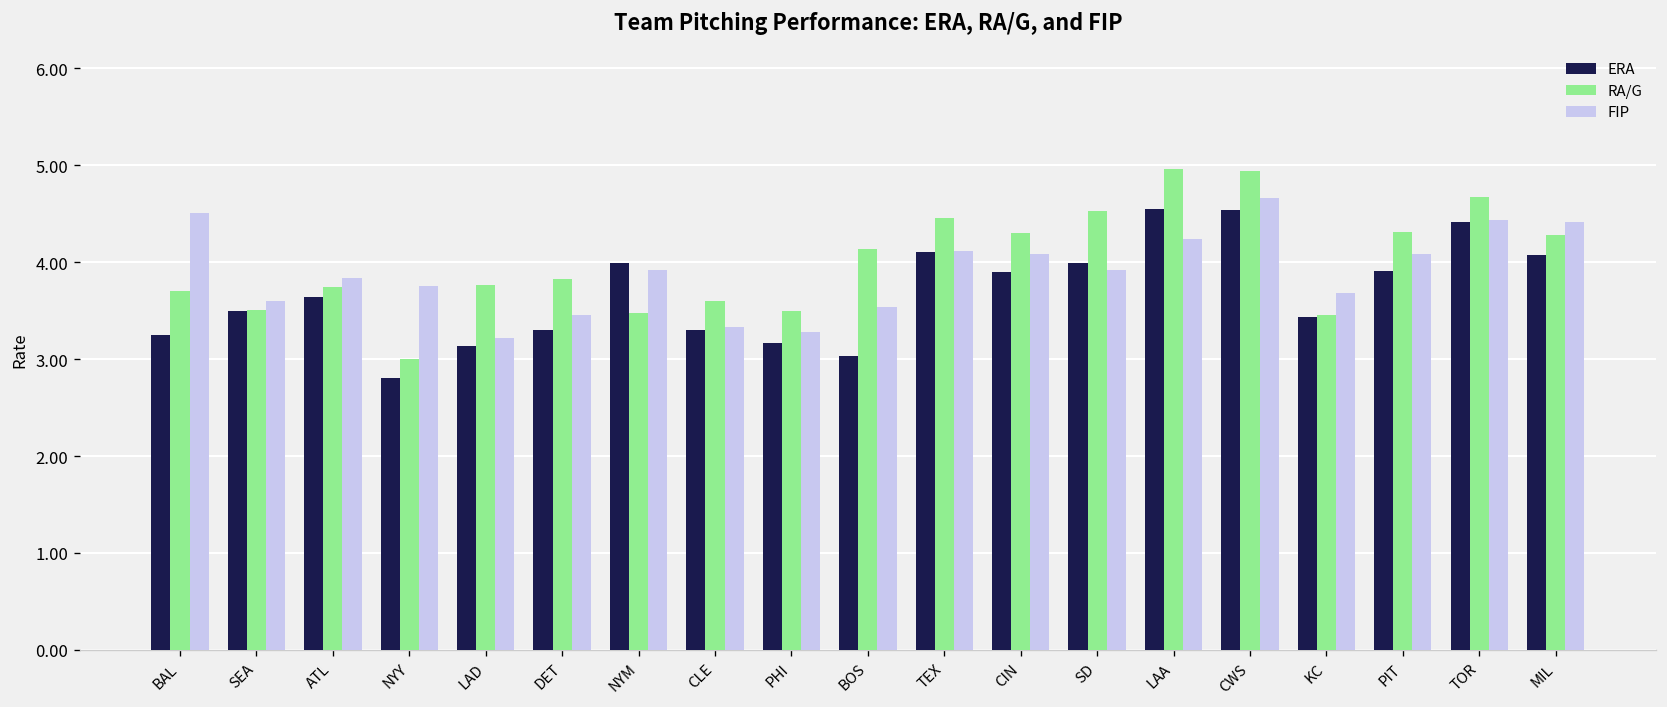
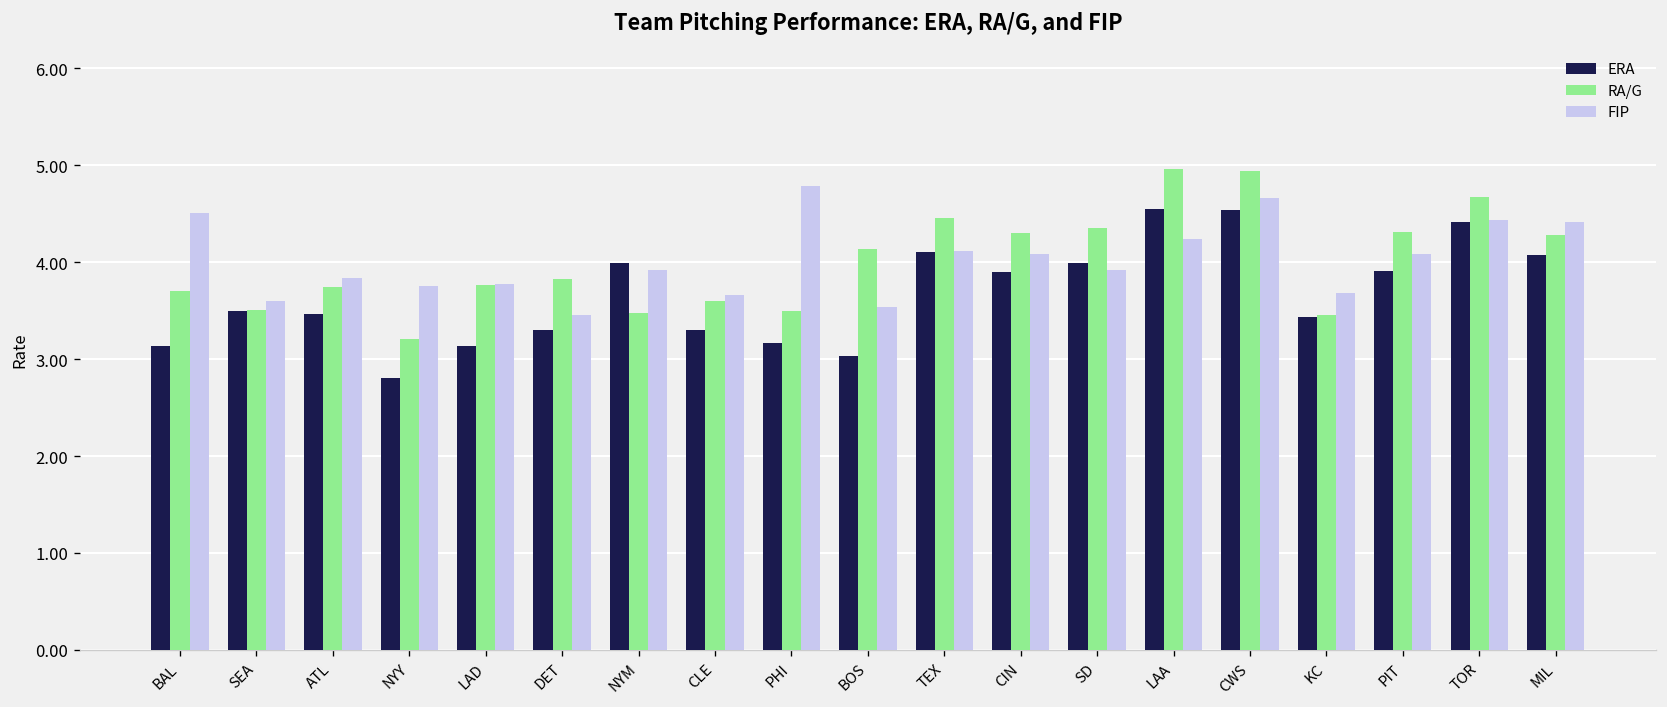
ERA, BAL: 3.3 -> 3.1
ERA, ATL: 3.6 -> 3.5
RA/G, NYY: 3.0 -> 3.2
FIP, LAD: 3.2 -> 3.8
FIP, CLE: 3.3 -> 3.7
FIP, PHI: 3.3 -> 4.8
RA/G, SD: 4.5 -> 4.4
